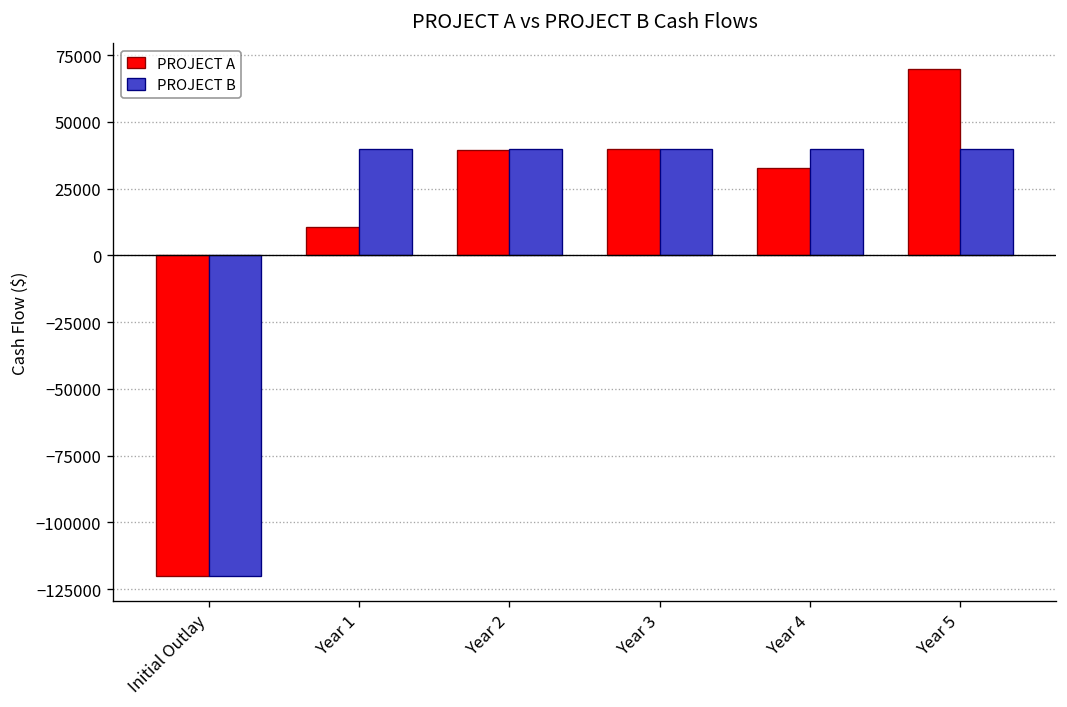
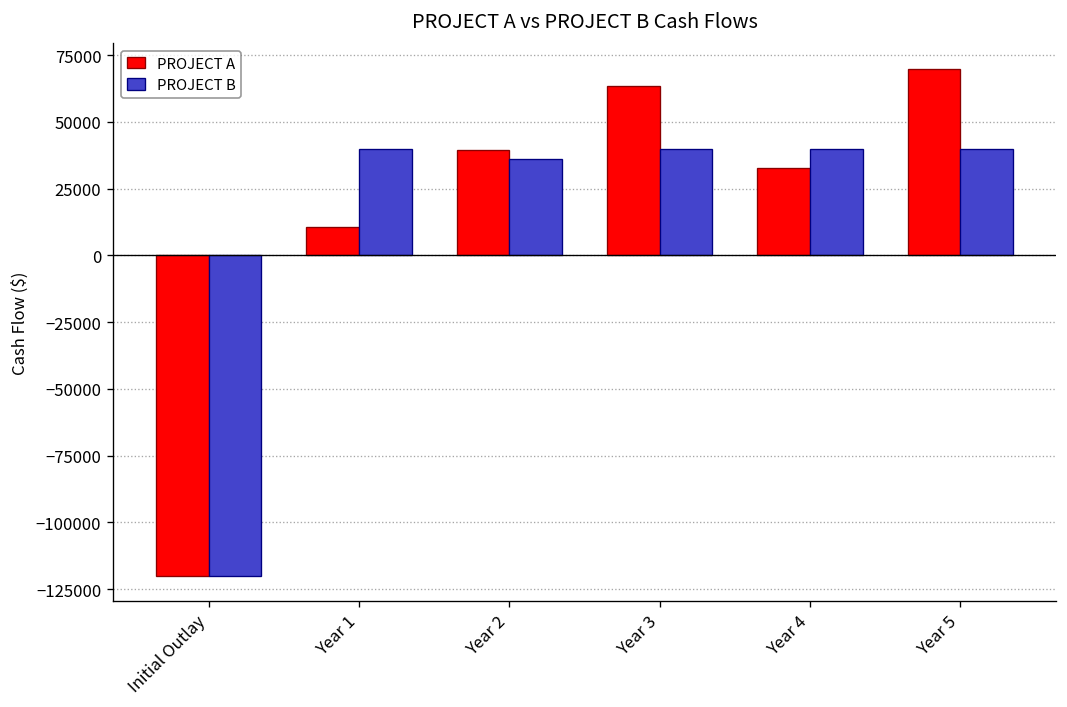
PROJECT B, Year 2: 40000 -> 36000
PROJECT A, Year 3: 40000 -> 64000
